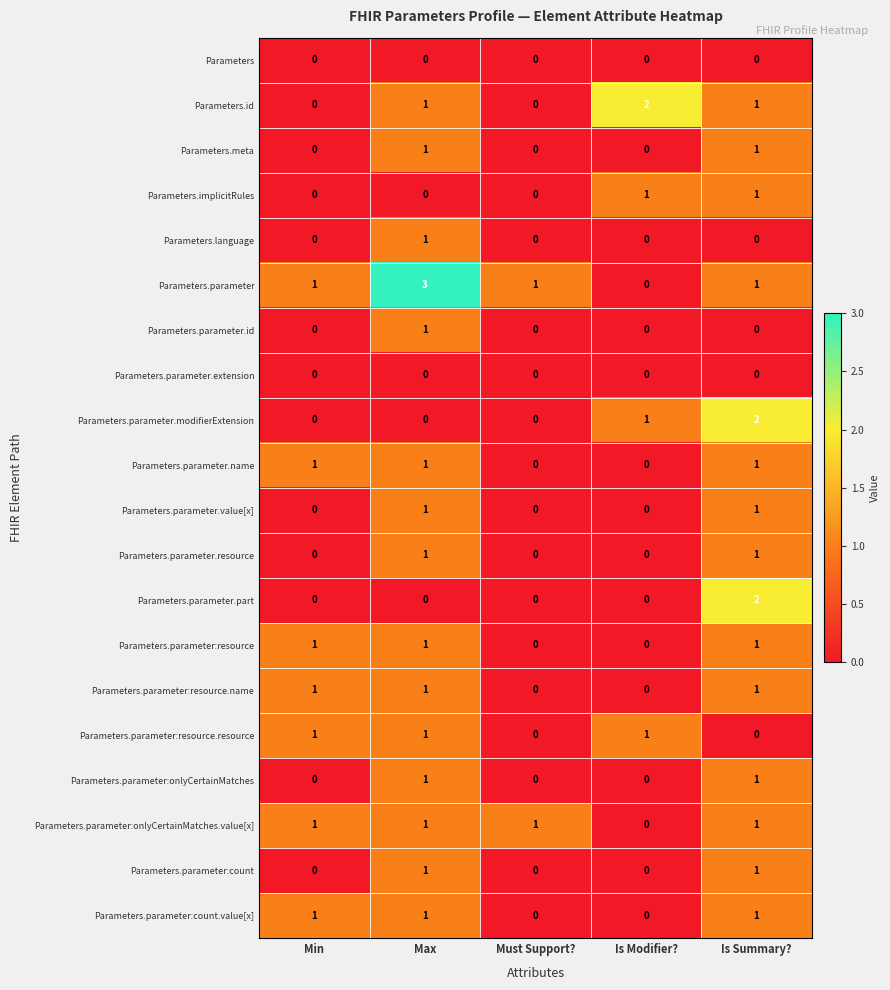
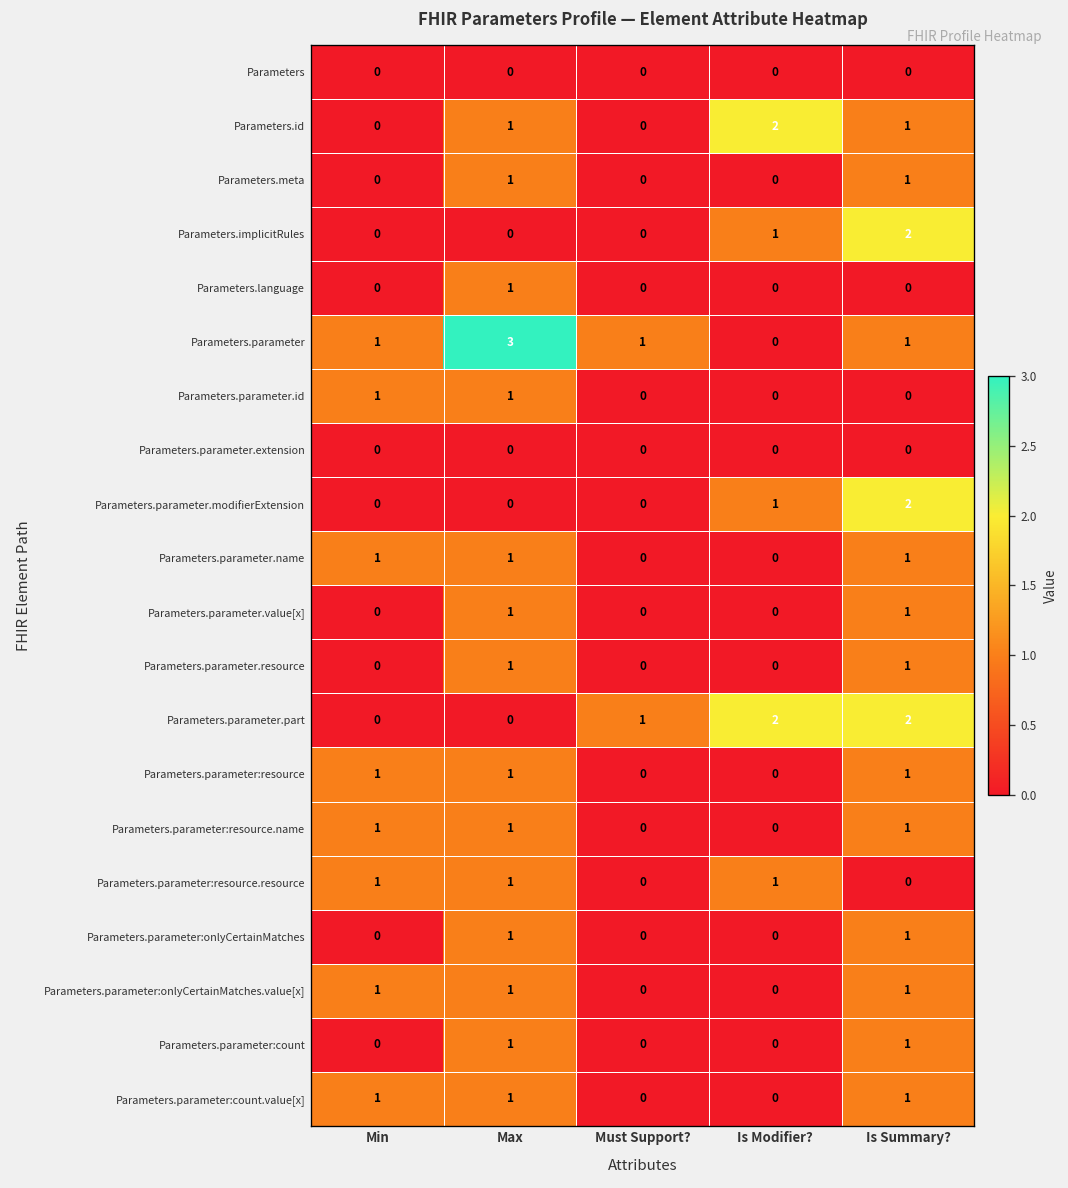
Parameters.implicitRules, Is Summary?: 1 -> 2
Parameters.parameter.id, Min: 0 -> 1
Parameters.parameter.part, Must Support?: 0 -> 1
Parameters.parameter.part, Is Modifier?: 0 -> 2
Parameters.parameter:onlyCertainMatches.value[x], Must Support?: 1 -> 0
